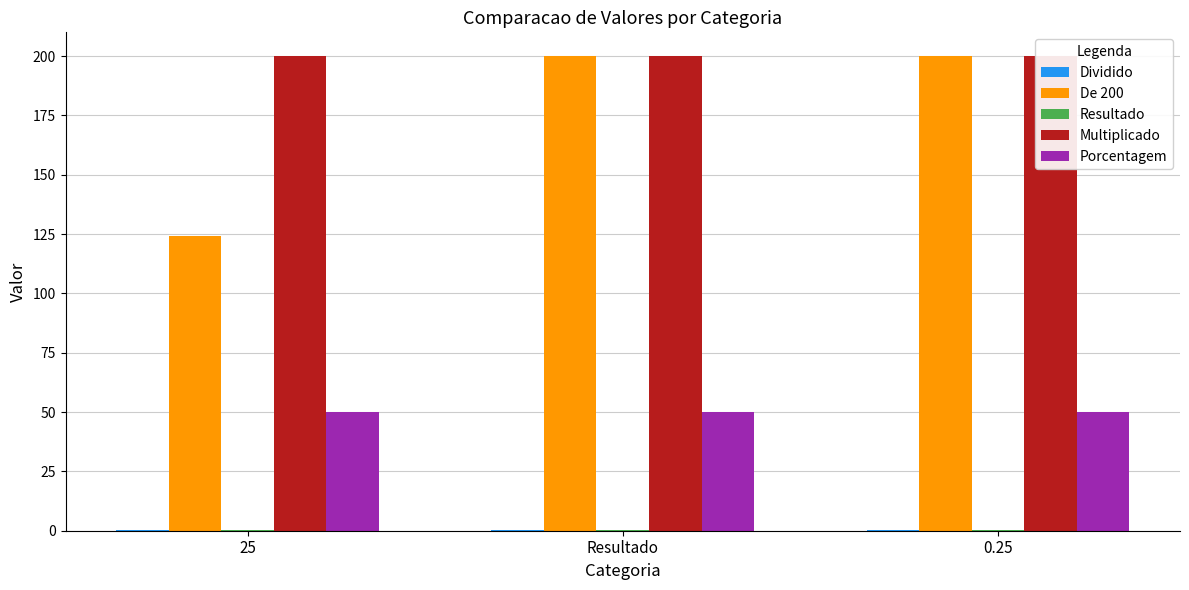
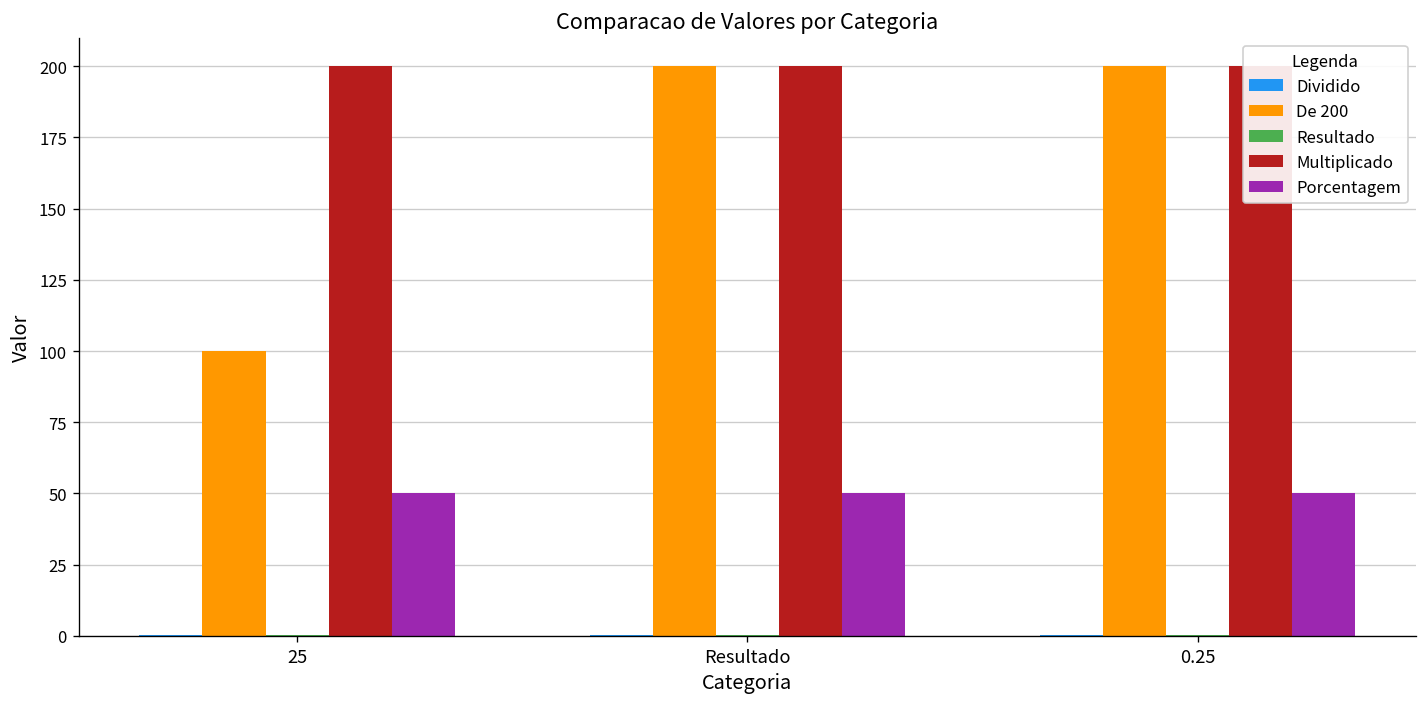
De 200, 25: 124 -> 100
